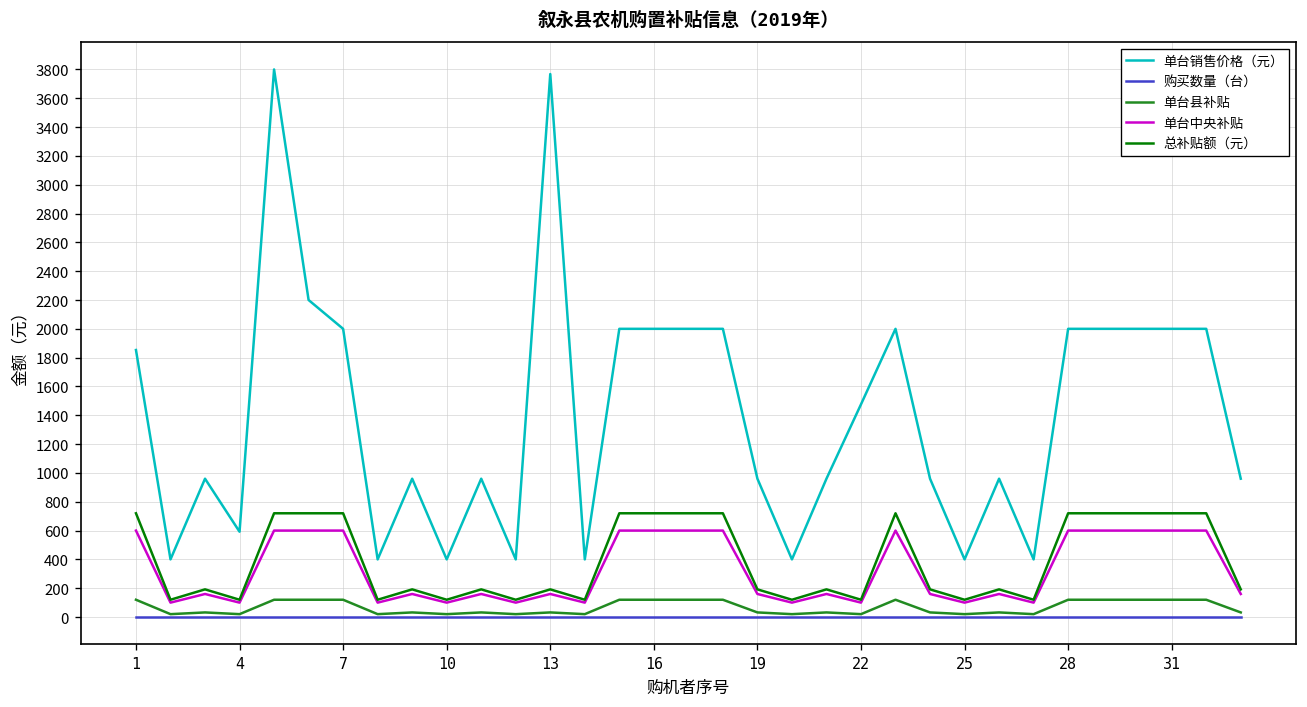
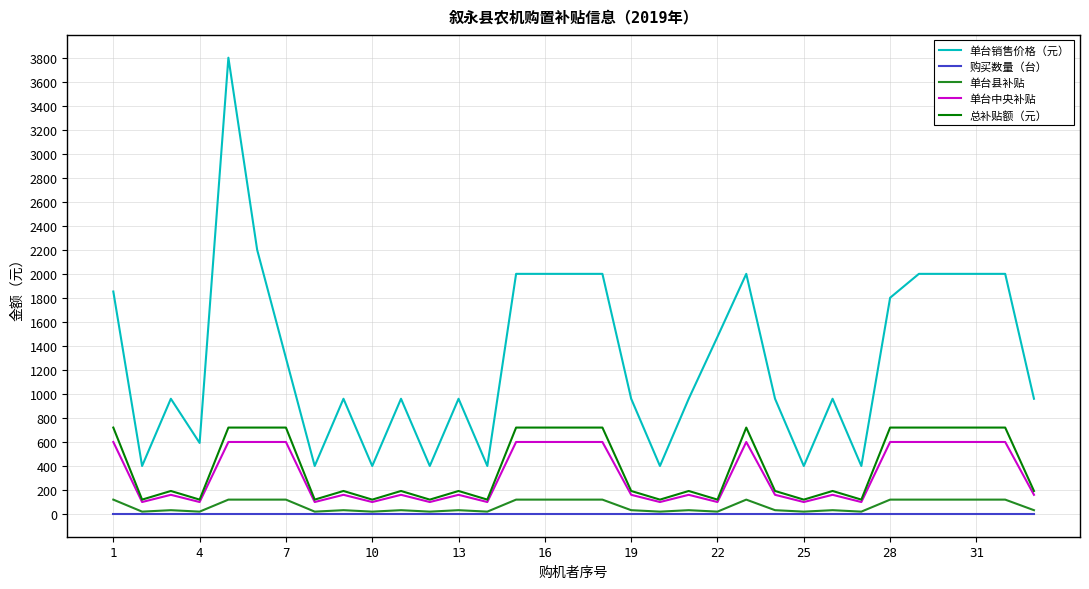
单台销售价格（元）, 7: 2000 -> 1300
单台销售价格（元）, 13: 3770 -> 960
单台销售价格（元）, 28: 2000 -> 1800
